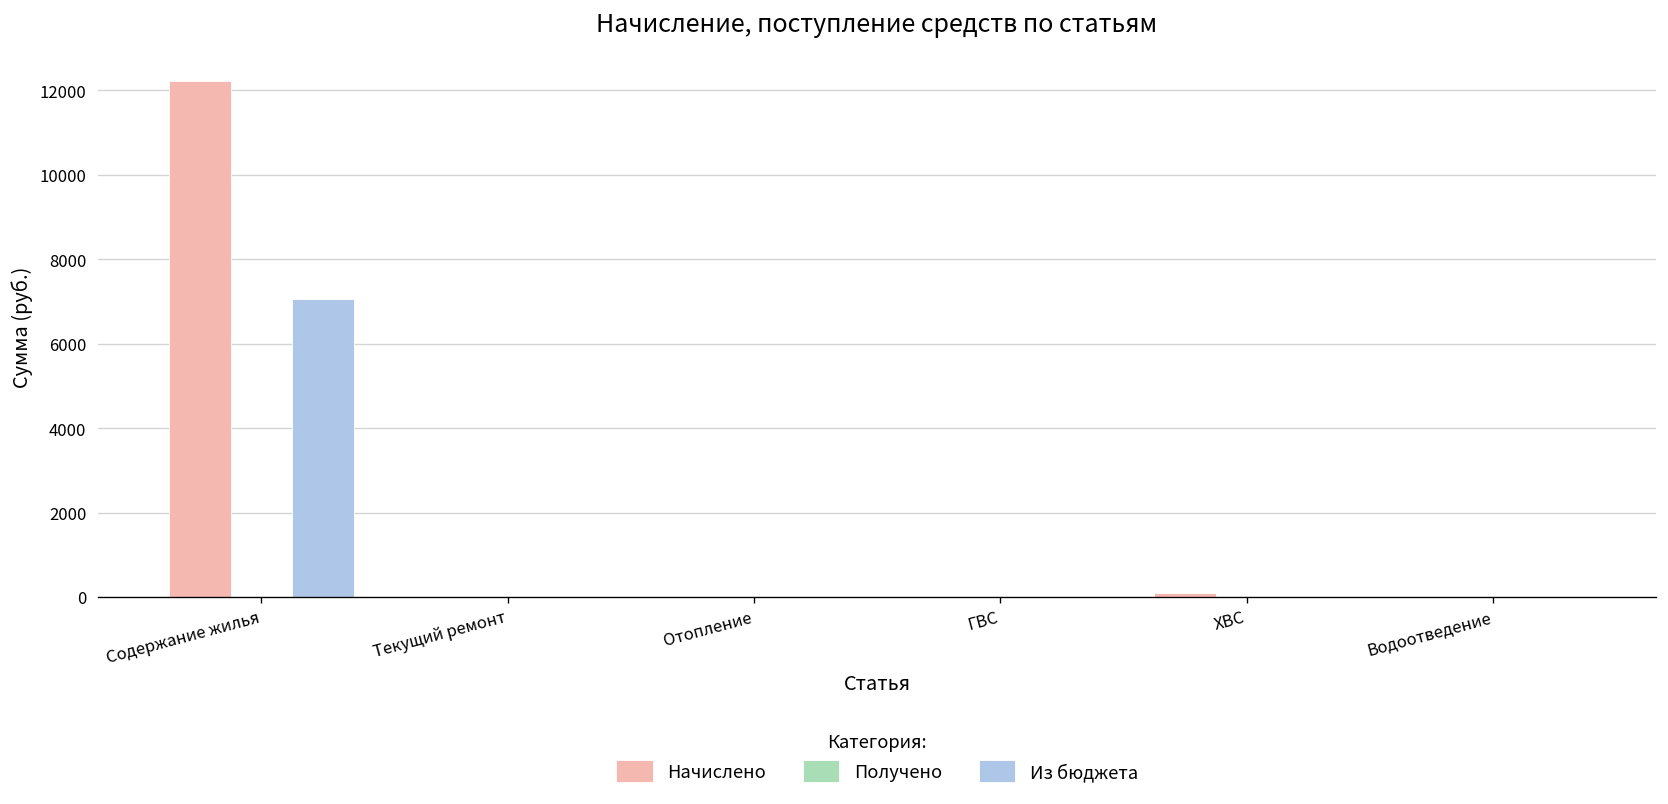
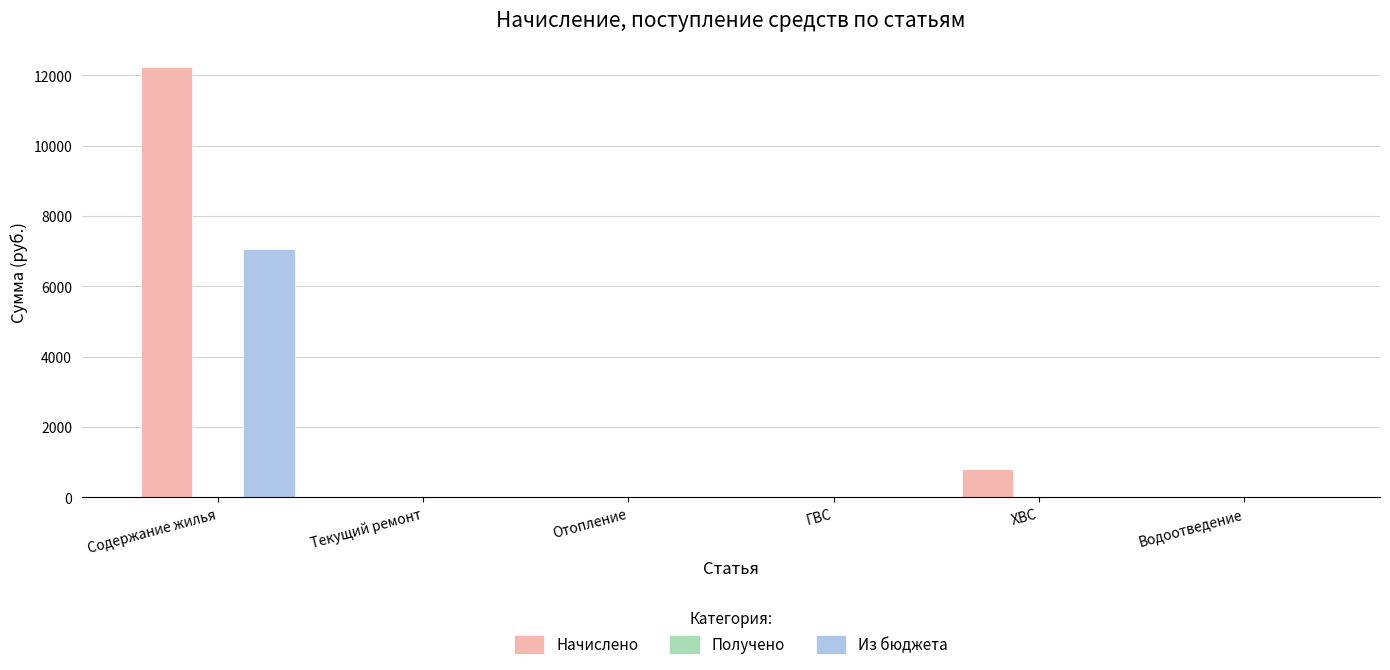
Начислено, ХВС: 100 -> 800
